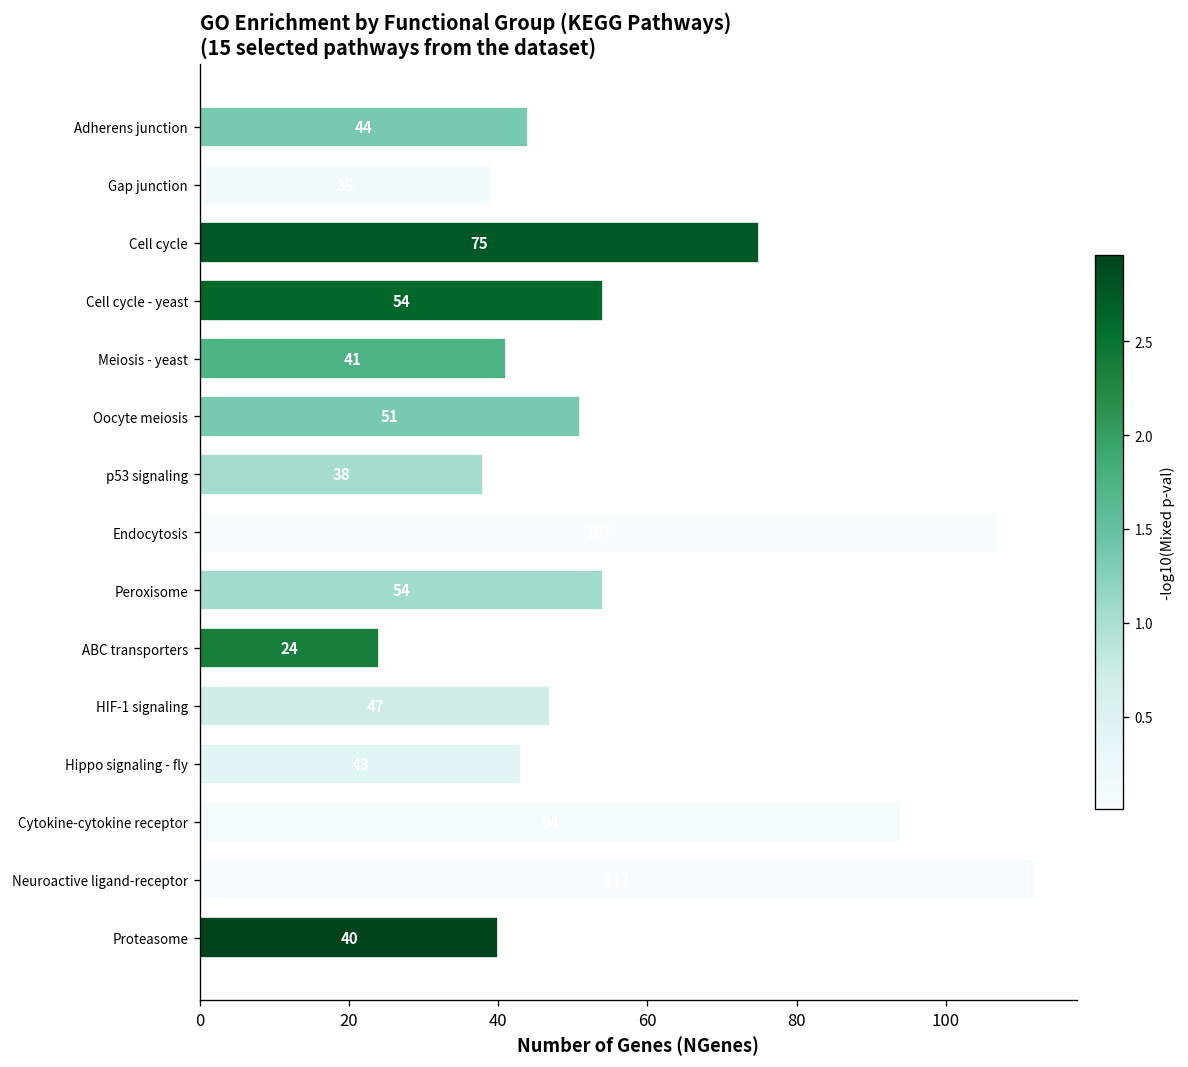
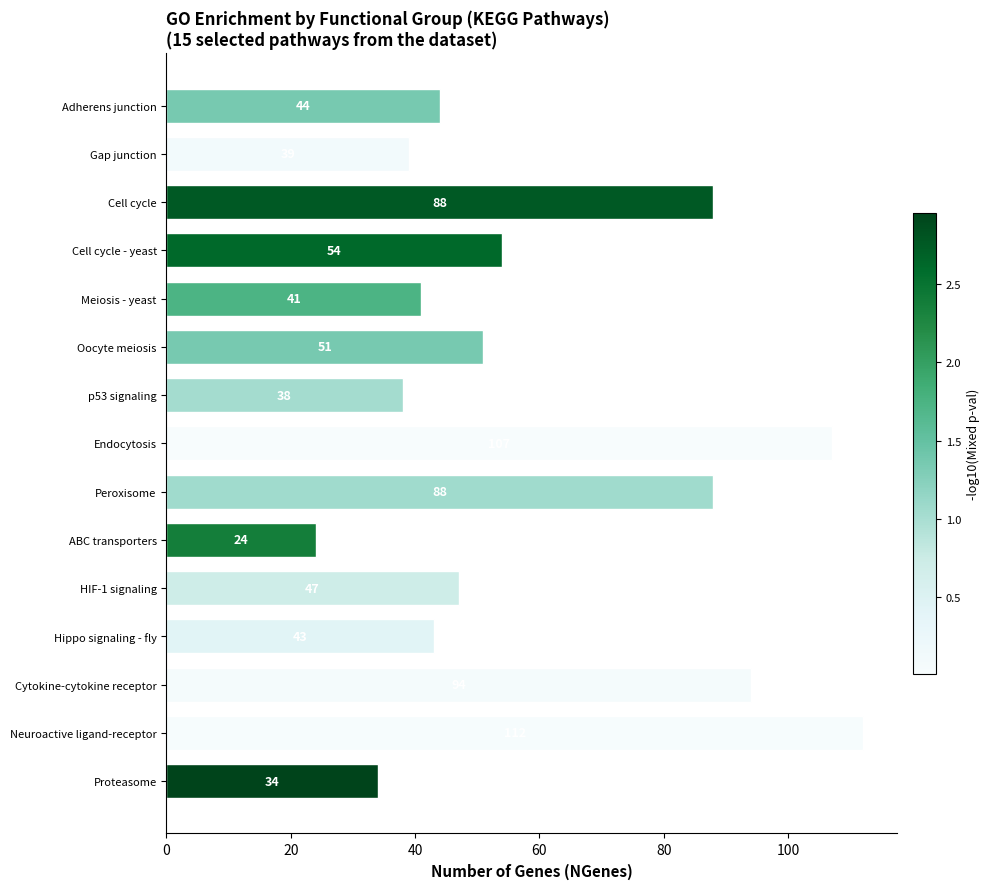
Cell cycle: 75 -> 88
Peroxisome: 54 -> 88
Proteasome: 40 -> 34
